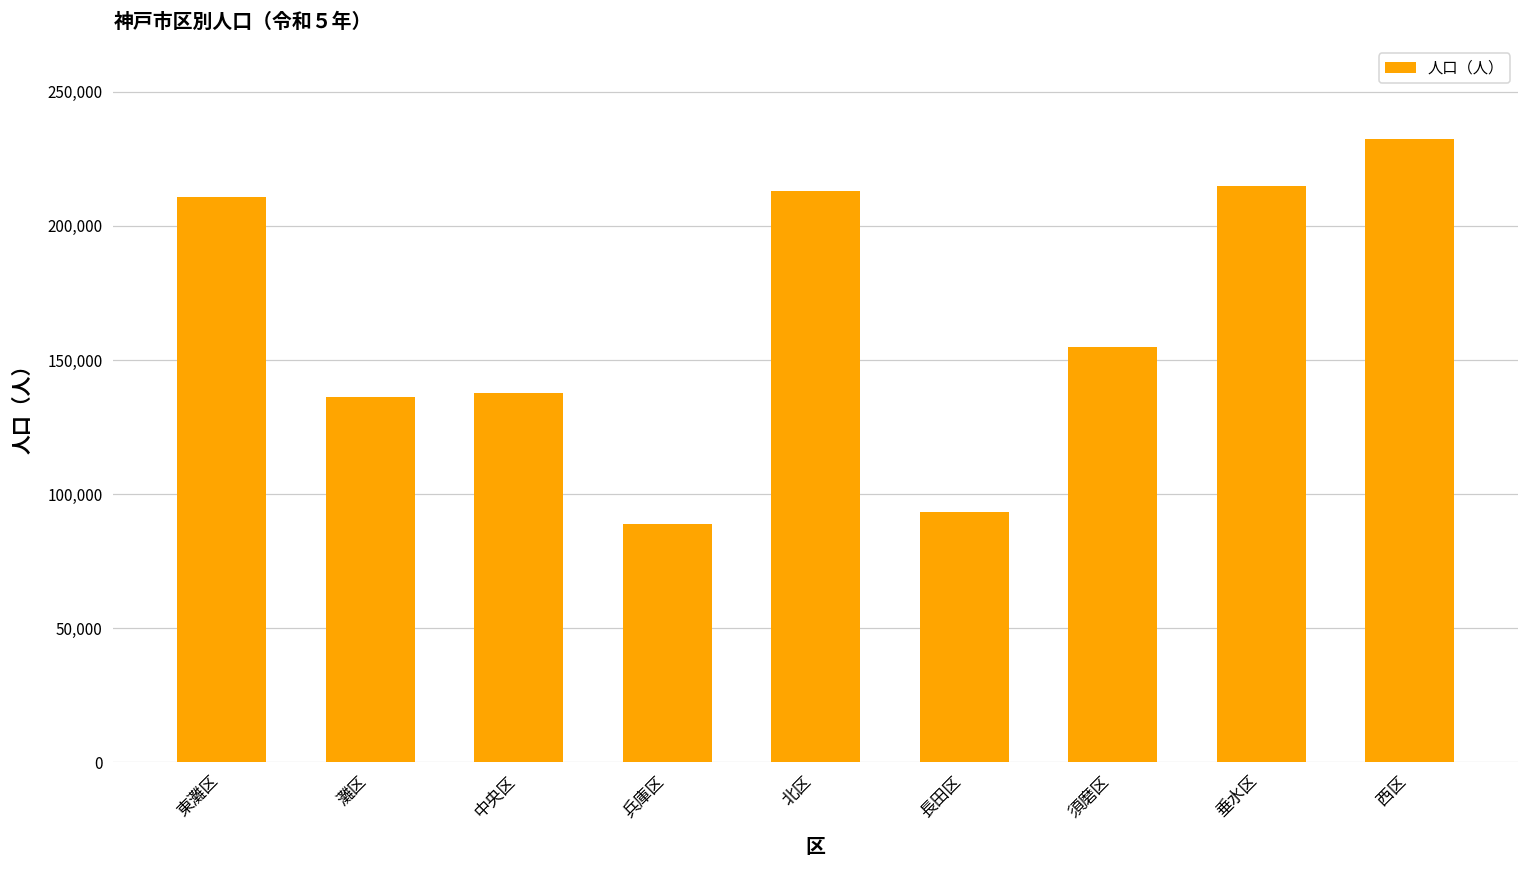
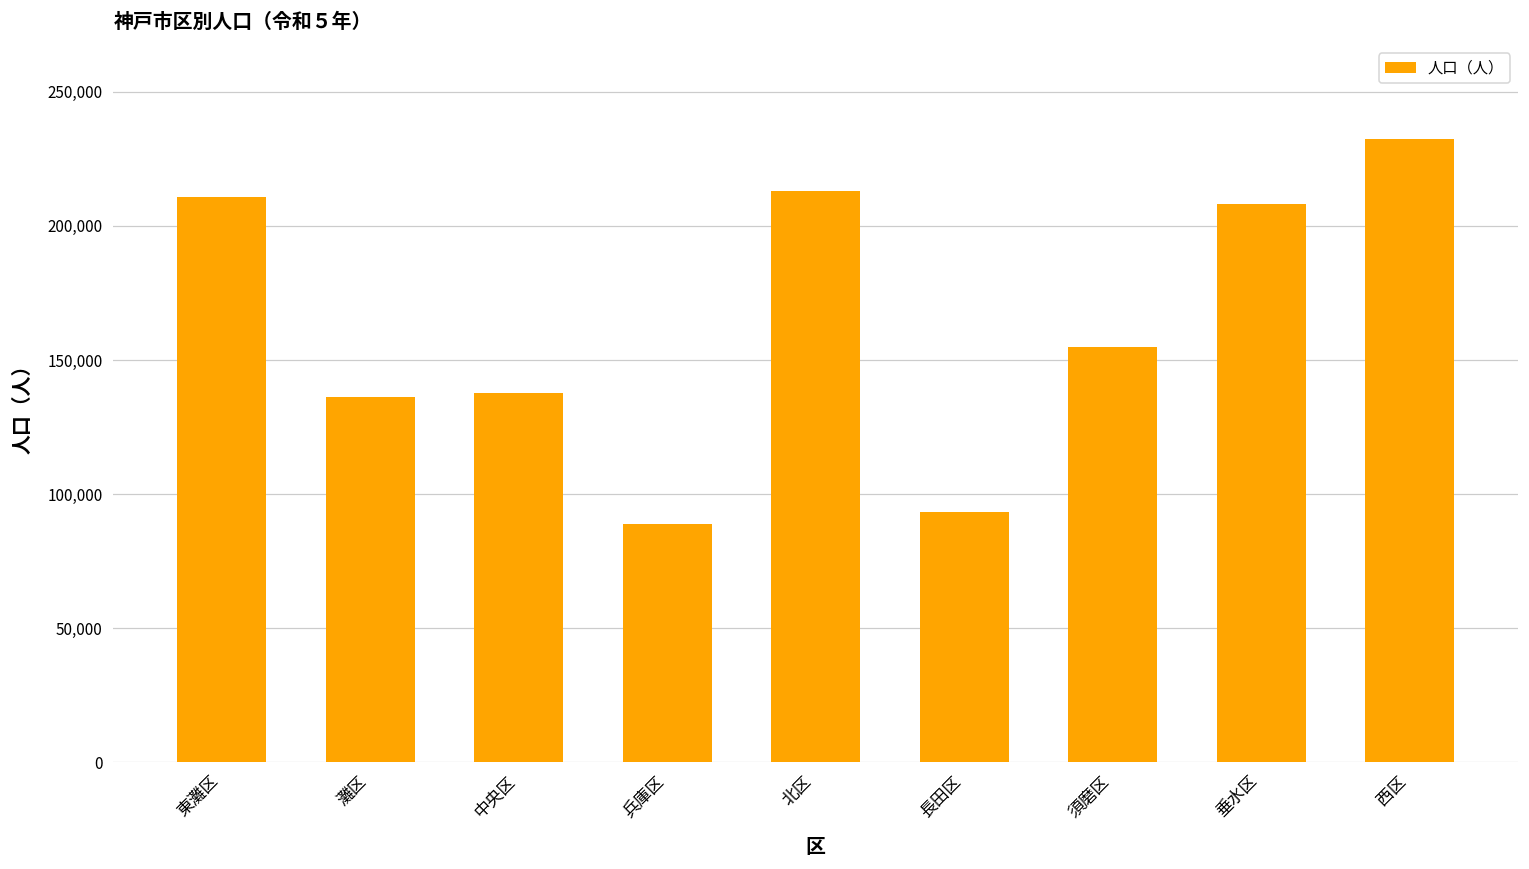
垂水区: 215,000 -> 208,000
